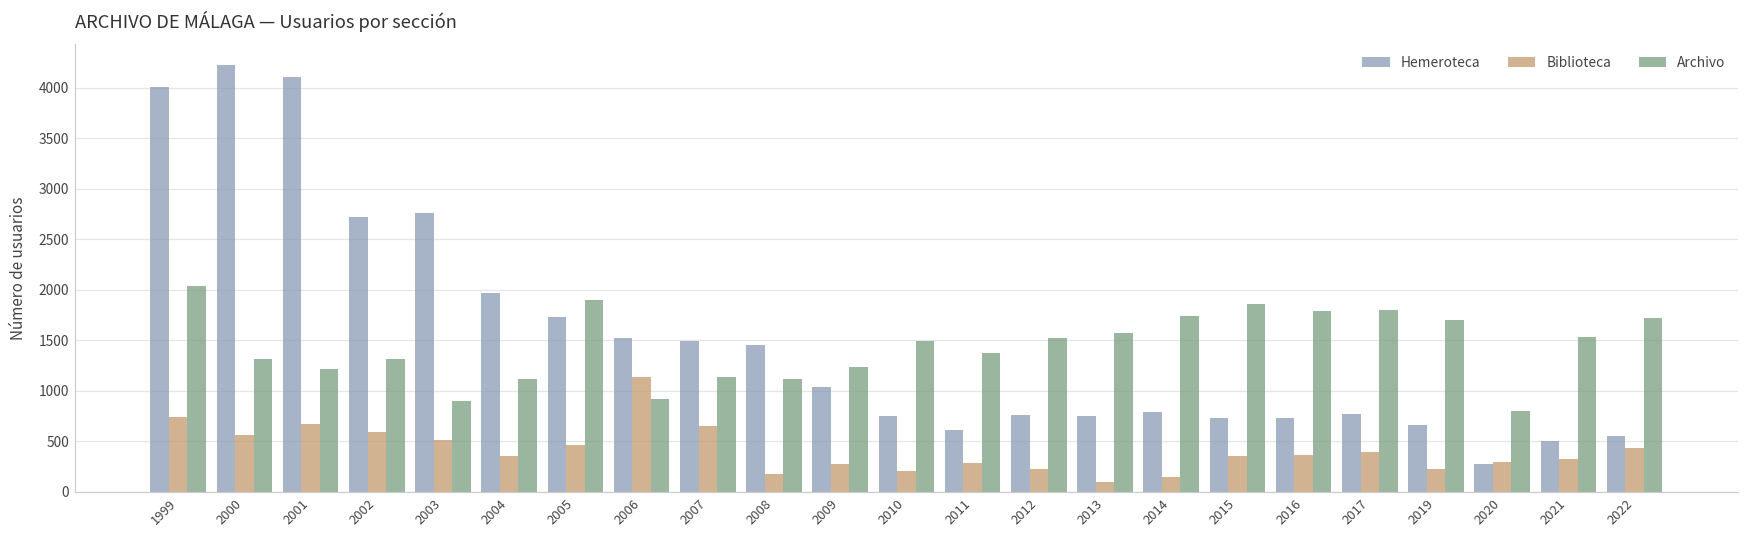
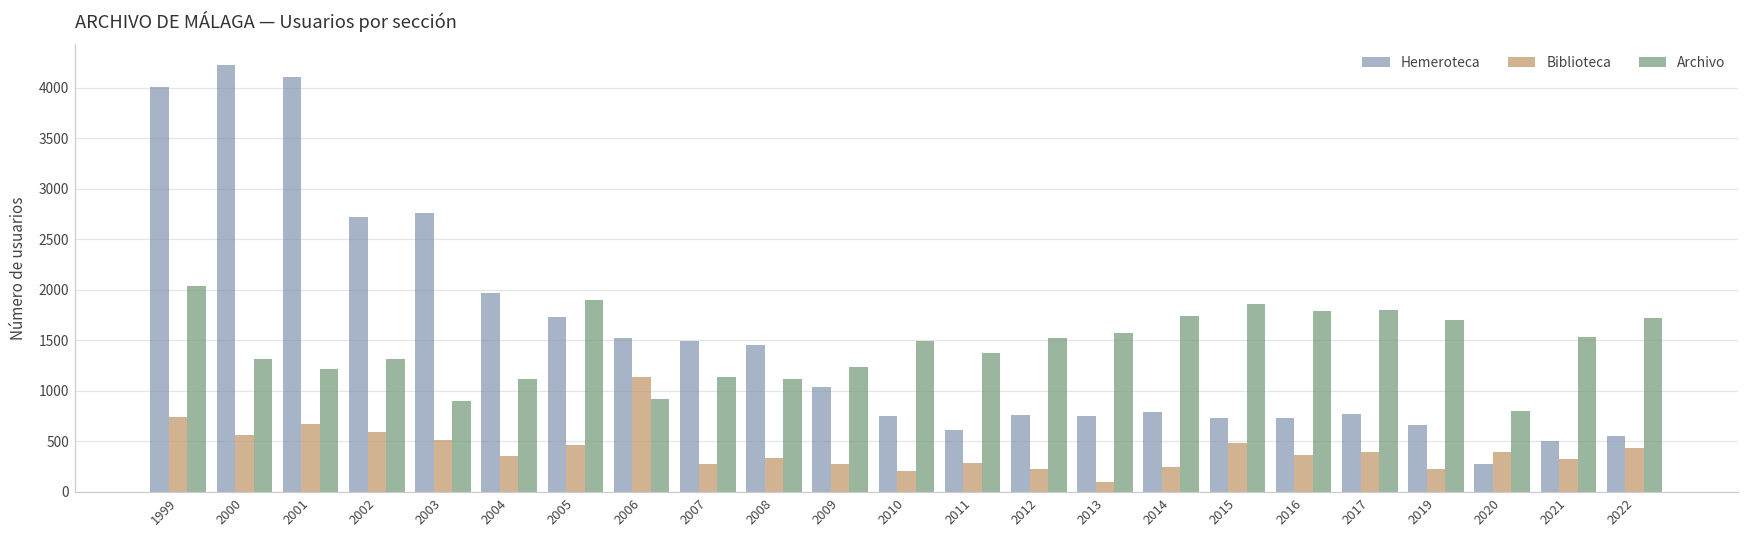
Biblioteca, 2007: 700 -> 300
Biblioteca, 2008: 200 -> 300
Biblioteca, 2014: 150 -> 250
Biblioteca, 2015: 400 -> 500
Biblioteca, 2020: 300 -> 400
